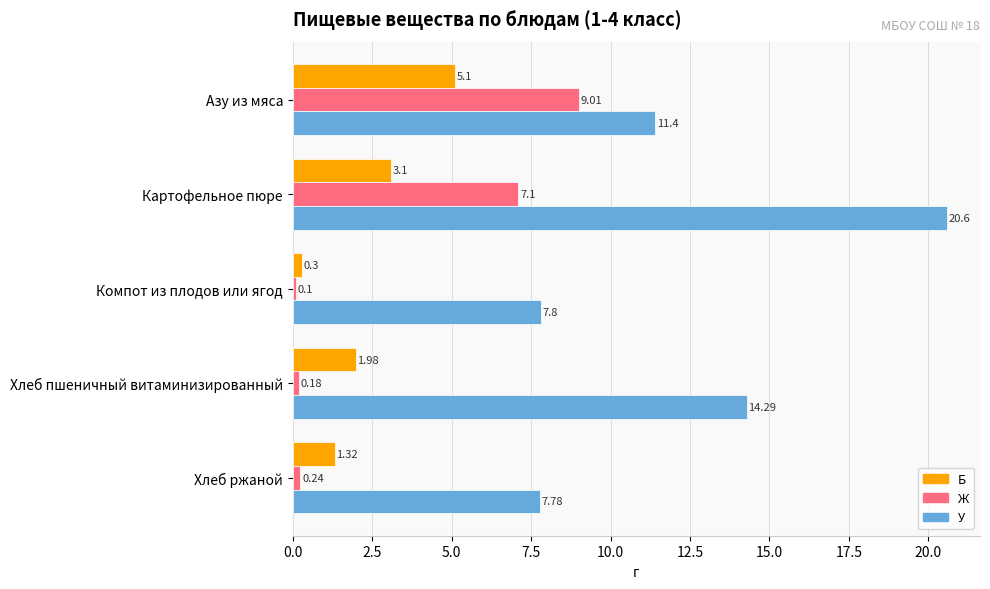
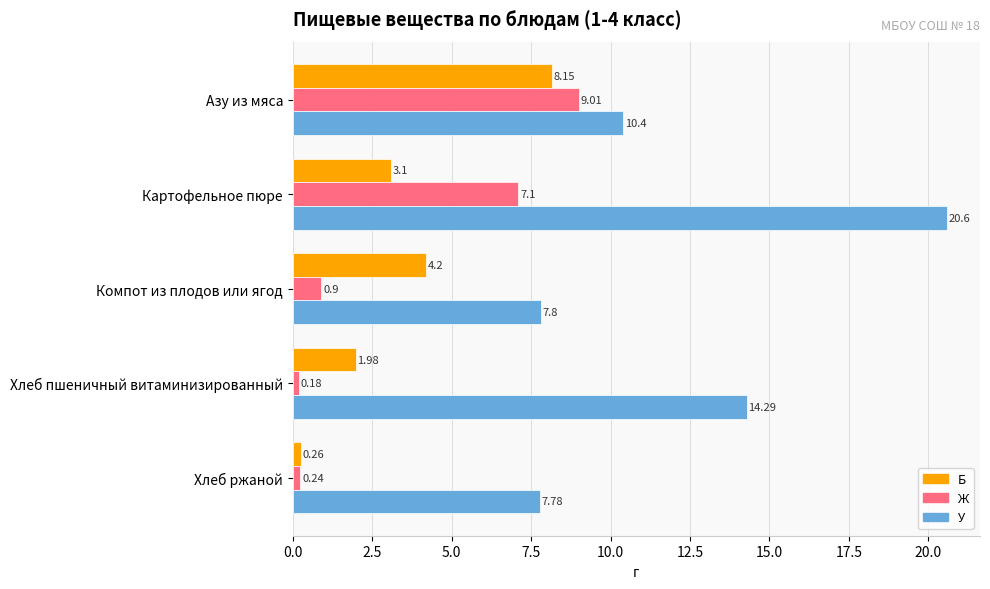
Б, Азу из мяса: 5.1 -> 8.15
У, Азу из мяса: 11.4 -> 10.4
Б, Компот из плодов или ягод: 0.3 -> 4.2
Ж, Компот из плодов или ягод: 0.1 -> 0.9
Б, Хлеб ржаной: 1.32 -> 0.26
